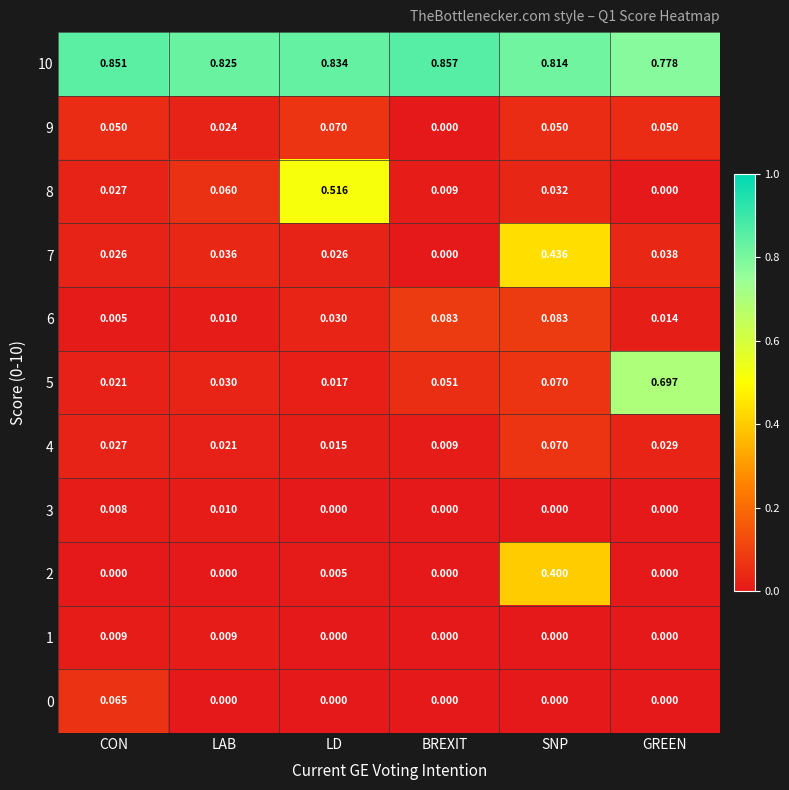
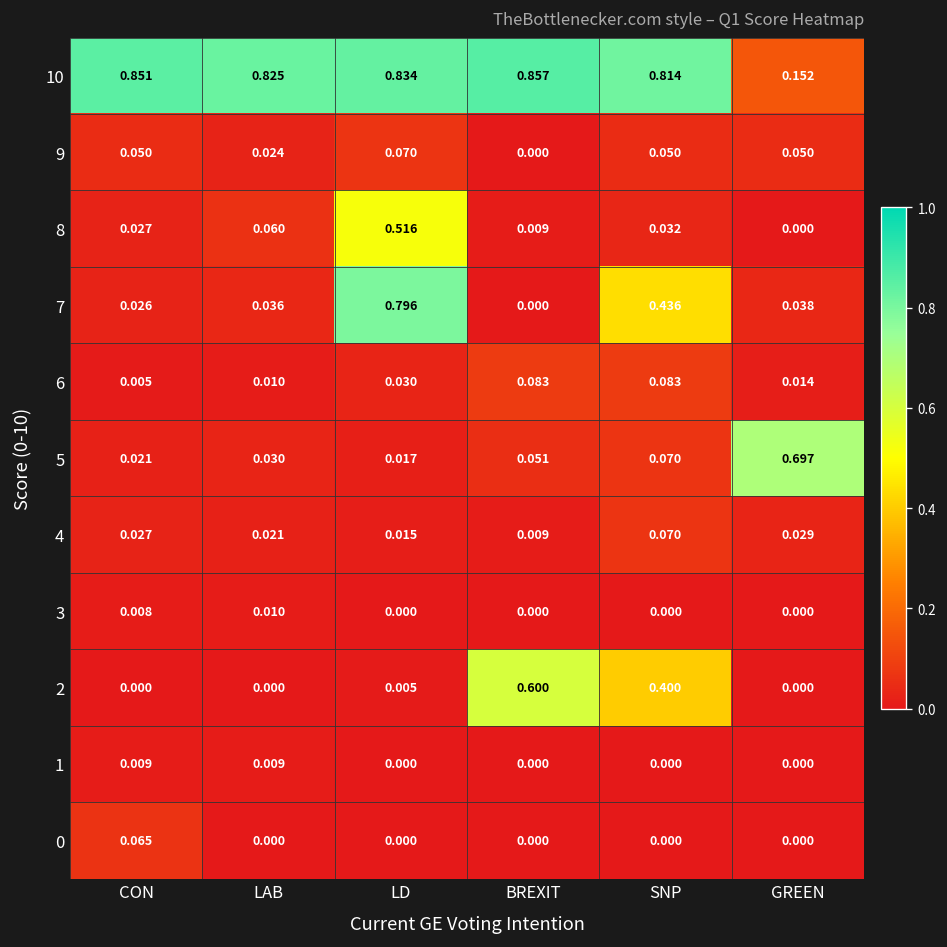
10, GREEN: 0.778 -> 0.152
7, LD: 0.026 -> 0.796
2, BREXIT: 0.000 -> 0.600
